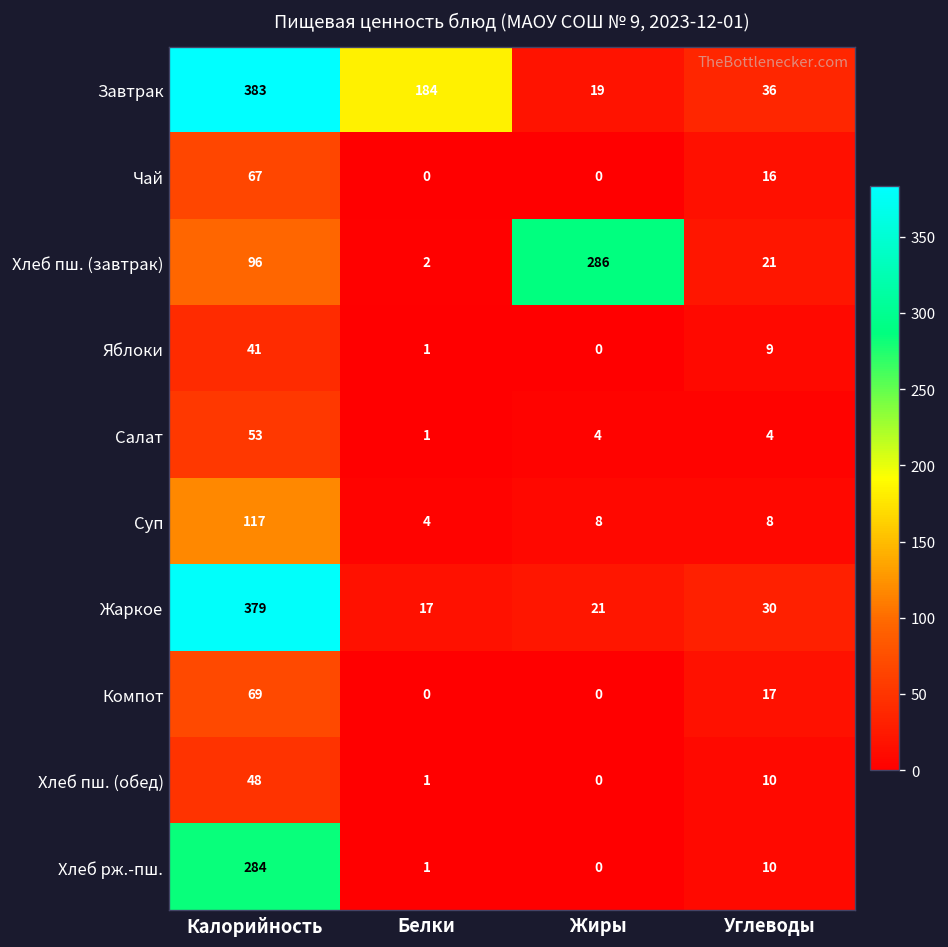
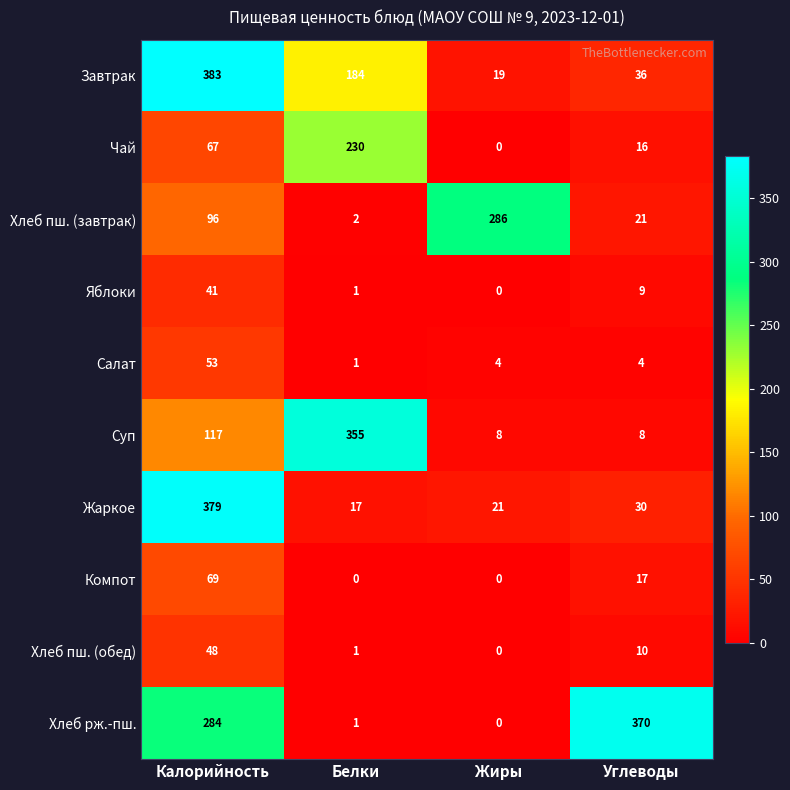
Чай, Белки: 0 -> 230
Суп, Белки: 4 -> 355
Хлеб рж.-пш., Углеводы: 10 -> 370
